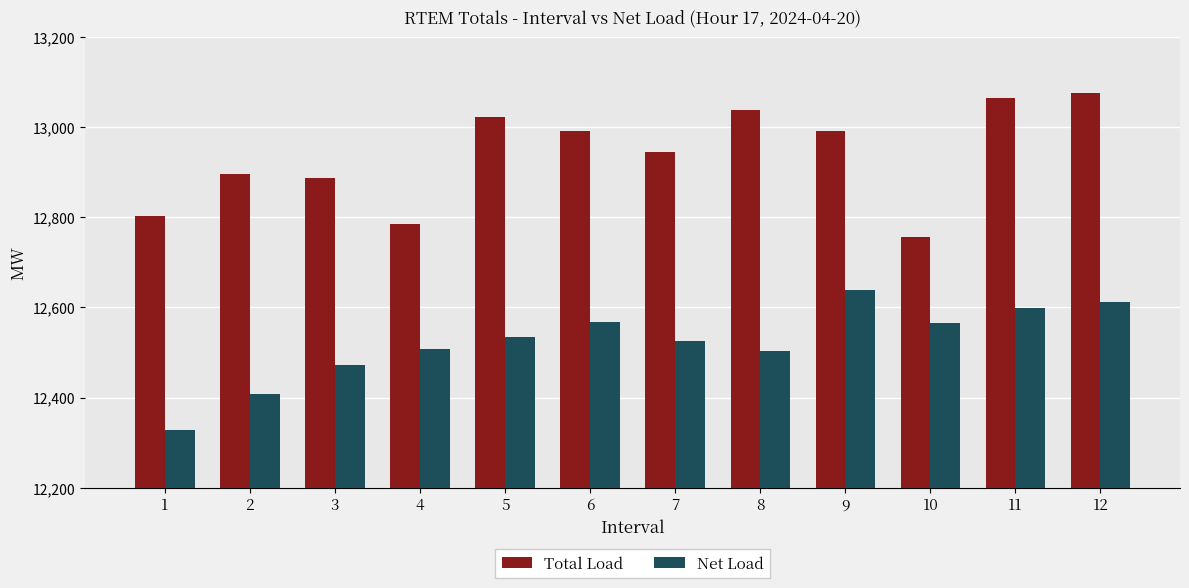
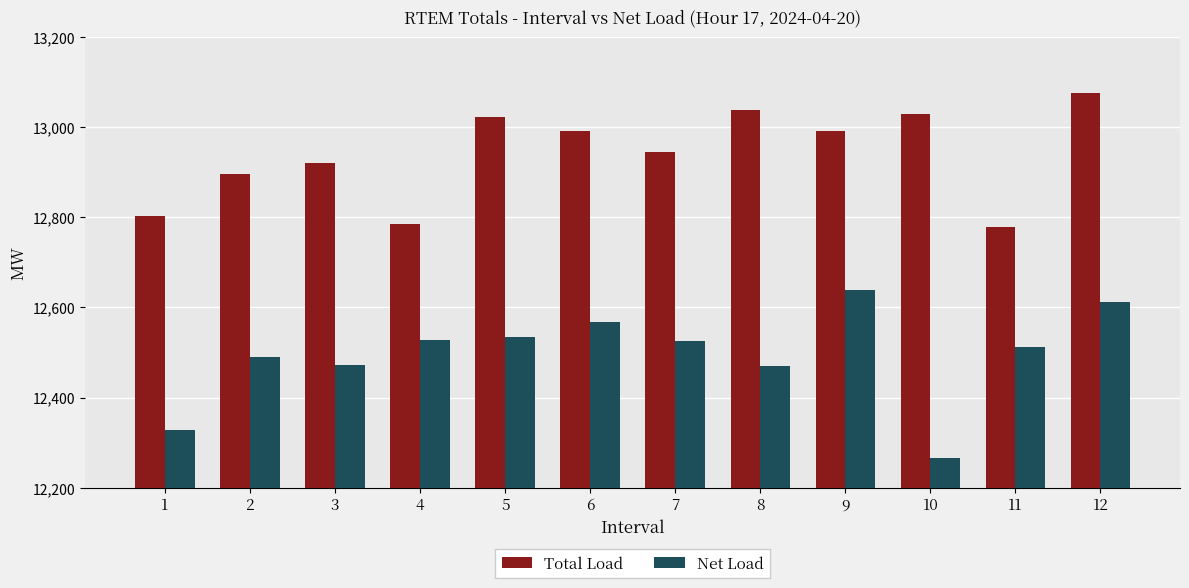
Net Load, 2: 12,410 -> 12,490
Total Load, 3: 12,890 -> 12,920
Net Load, 4: 12,510 -> 12,530
Net Load, 8: 12,500 -> 12,470
Total Load, 10: 12,760 -> 13,030
Net Load, 10: 12,570 -> 12,270
Total Load, 11: 13,060 -> 12,780
Net Load, 11: 12,600 -> 12,510
